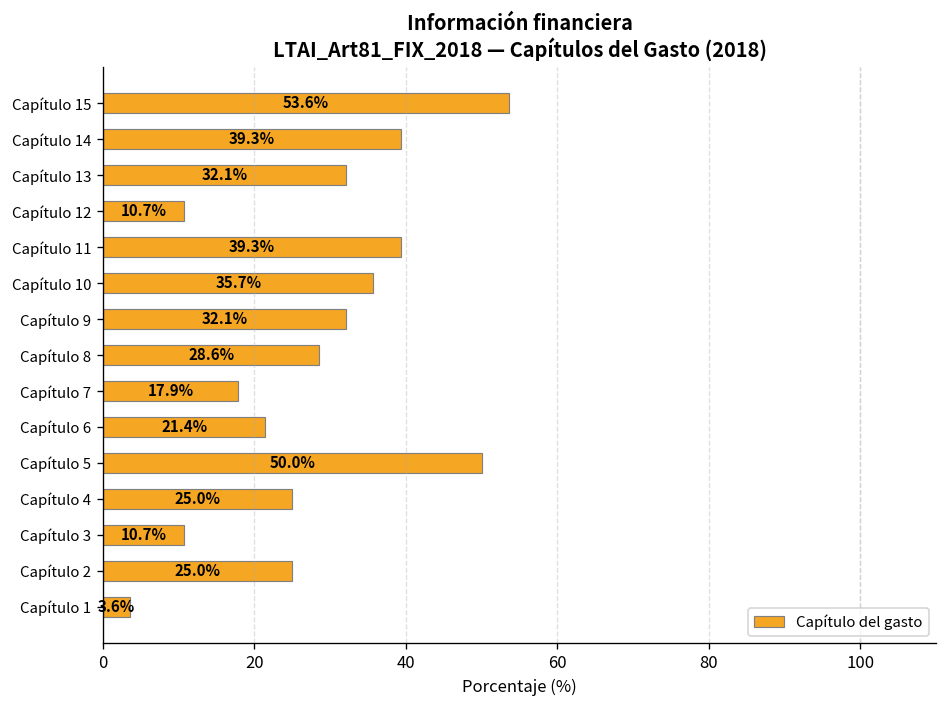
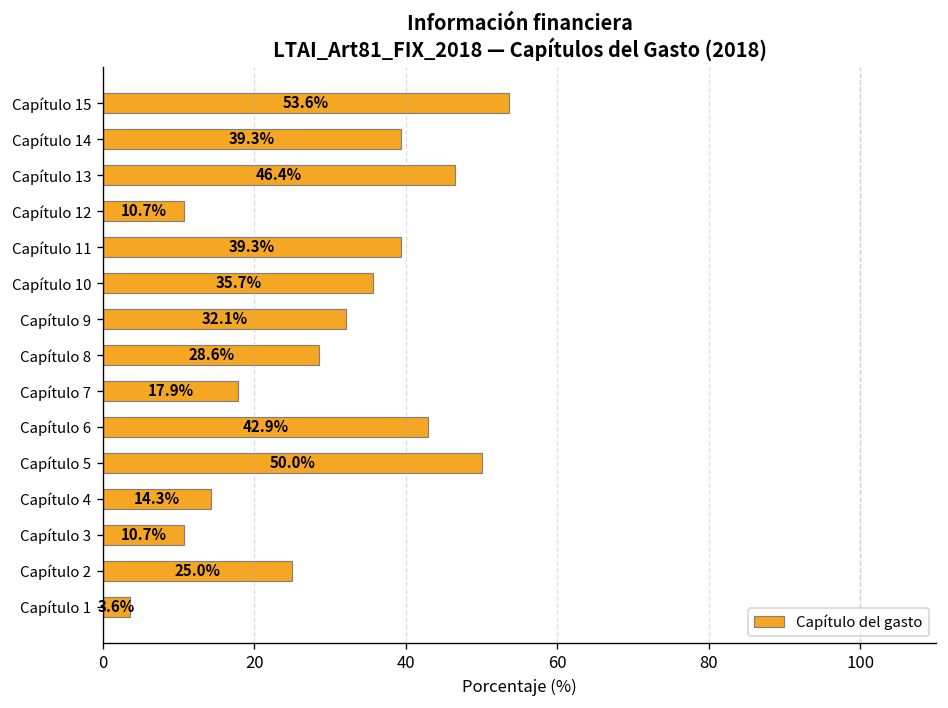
Capítulo 13: 32.1% -> 46.4%
Capítulo 6: 21.4% -> 42.9%
Capítulo 4: 25.0% -> 14.3%
